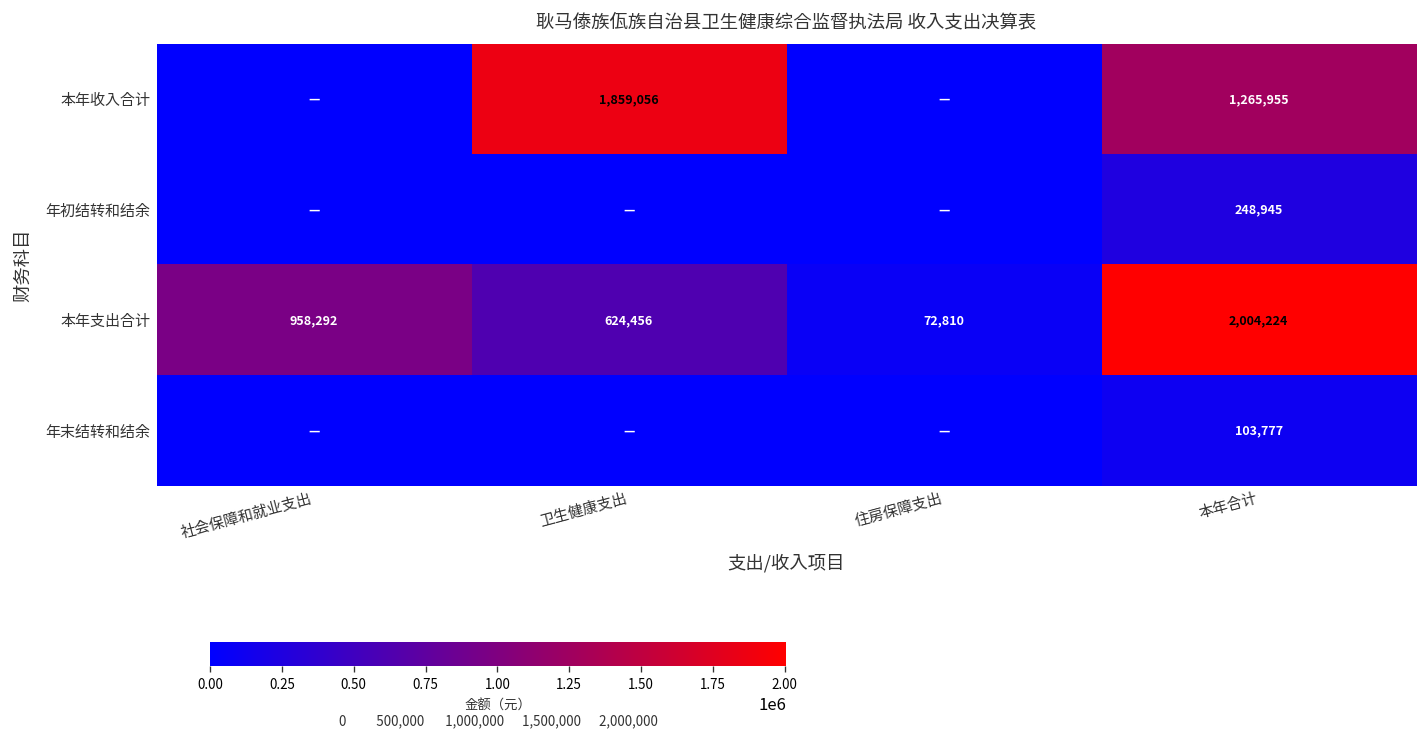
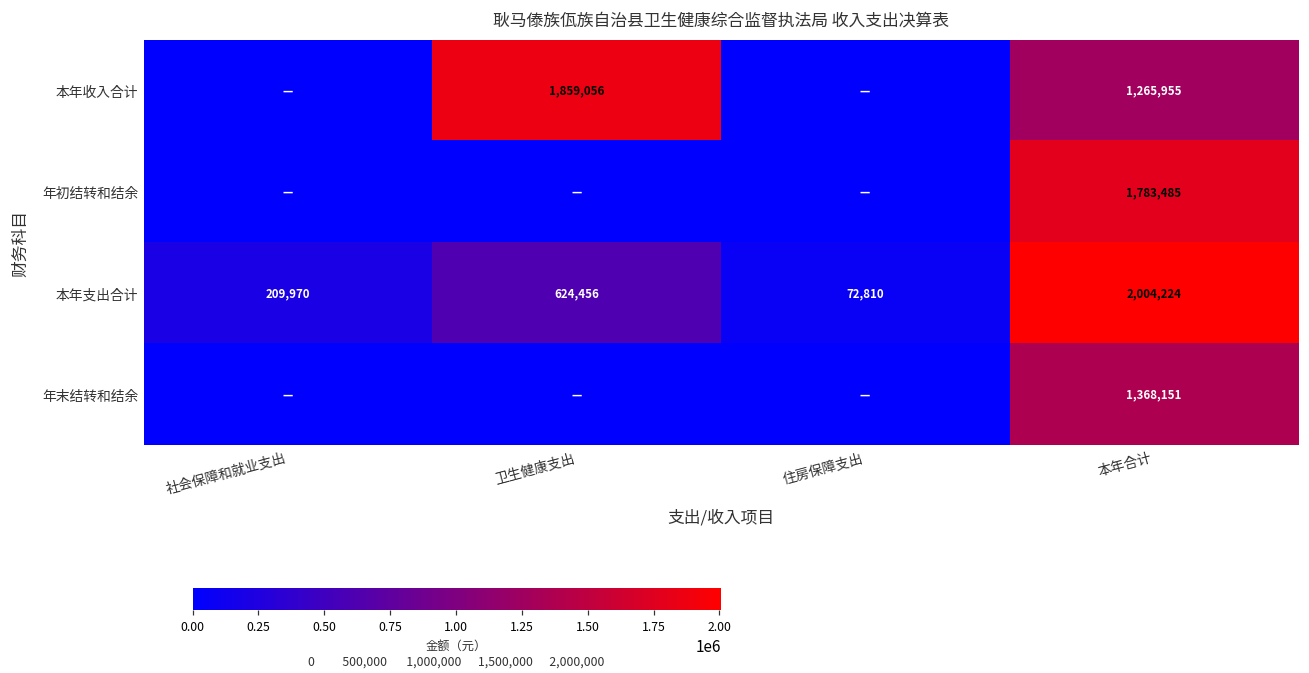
年初结转和结余, 本年合计: 248,945 -> 1,783,485
本年支出合计, 社会保障和就业支出: 958,292 -> 209,970
年末结转和结余, 本年合计: 103,777 -> 1,368,151
